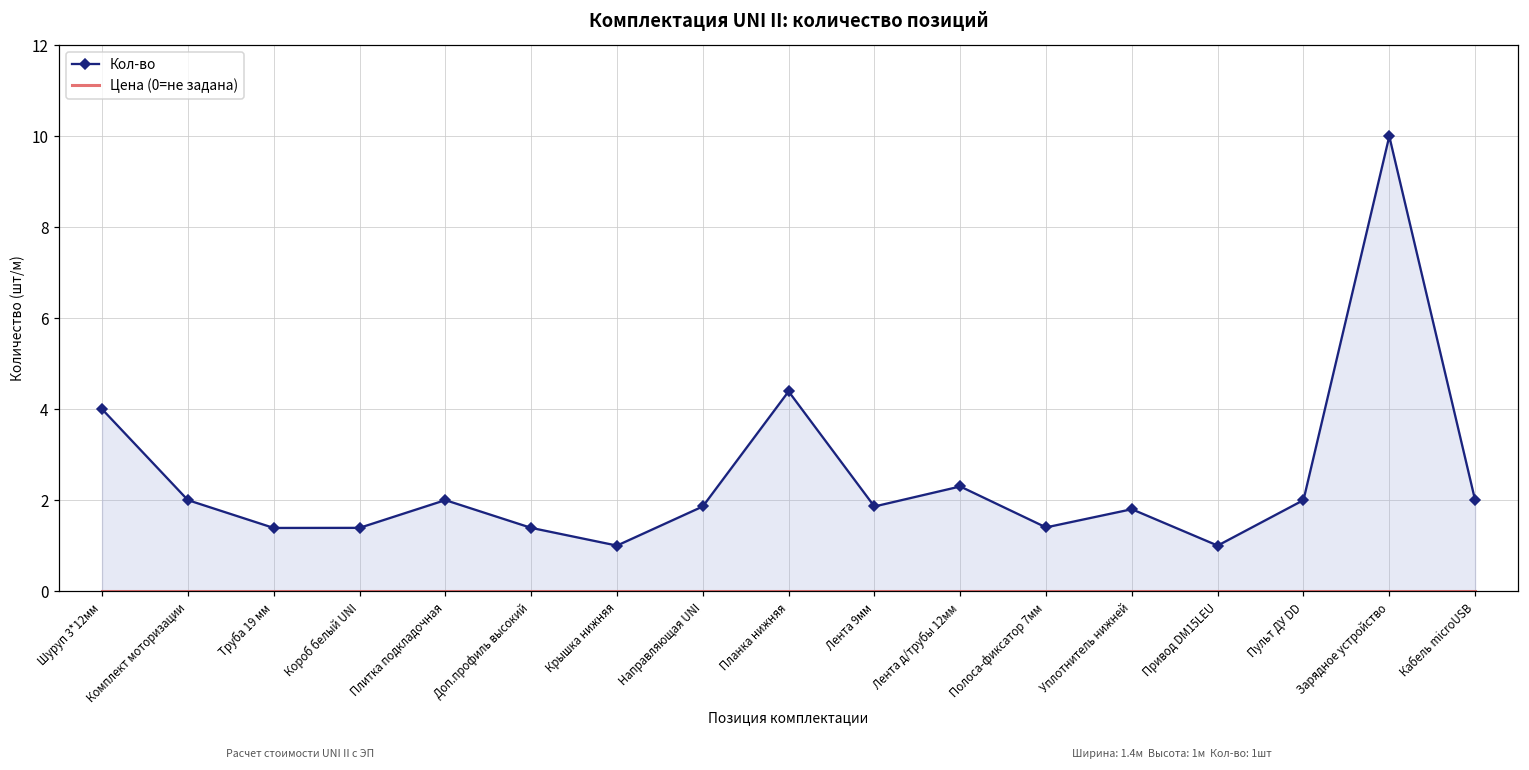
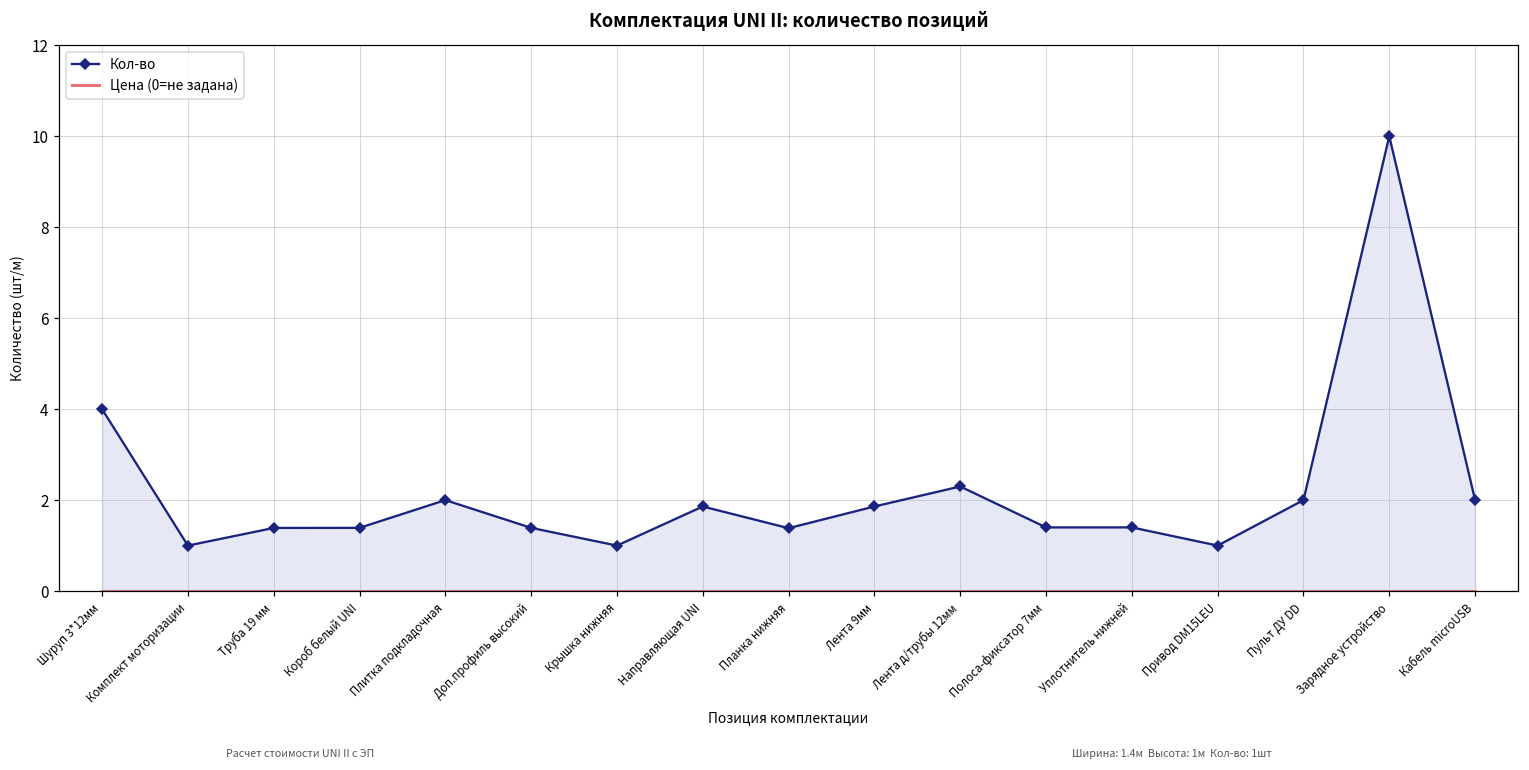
Кол-во, Комплект моторизации: 2 -> 1
Кол-во, Планка нижняя: 4.4 -> 1.4
Кол-во, Уплотнитель нижней: 1.8 -> 1.4
